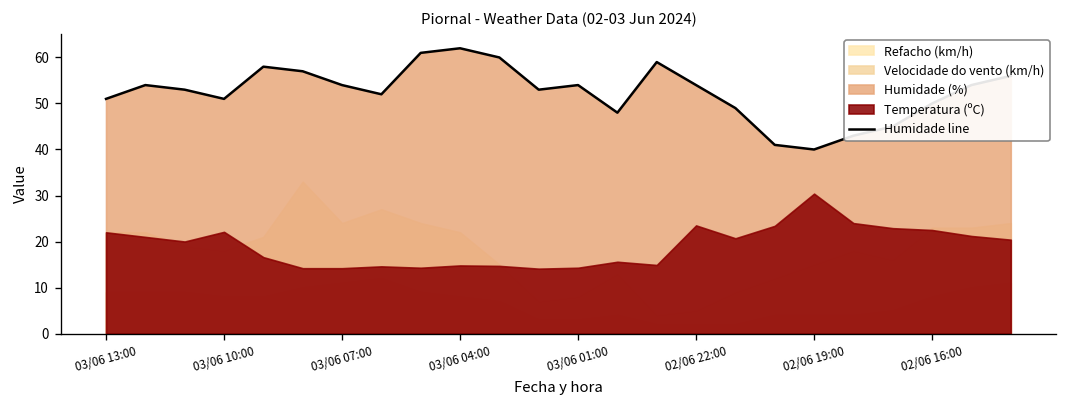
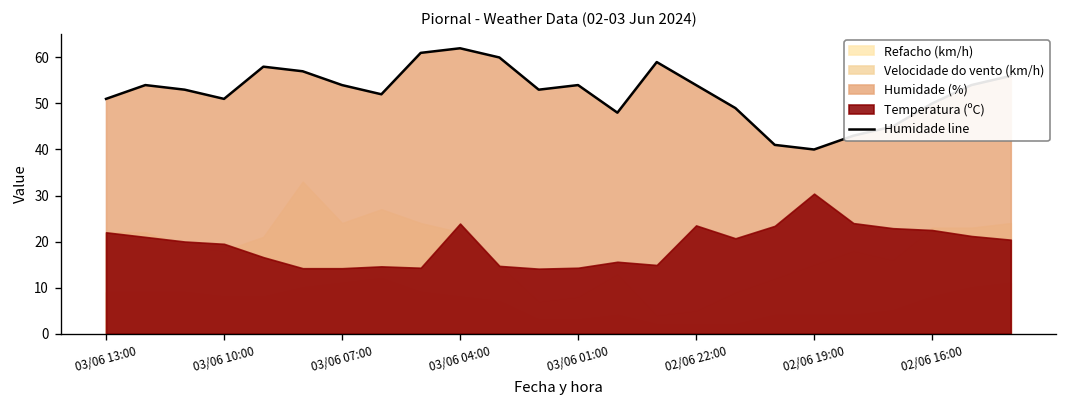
Temperatura (ºC), 03/06 10:00: 22 -> 20
Temperatura (ºC), 03/06 04:00: 15 -> 24
